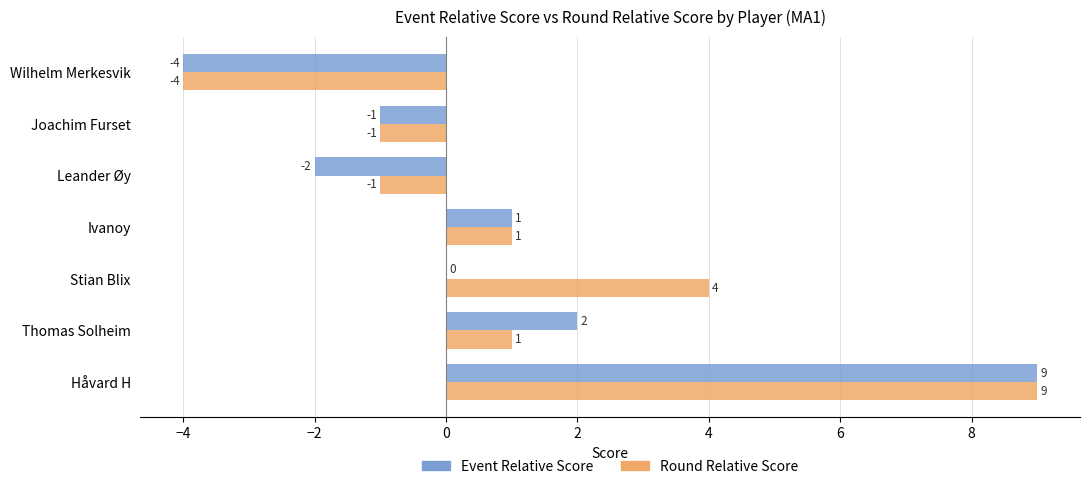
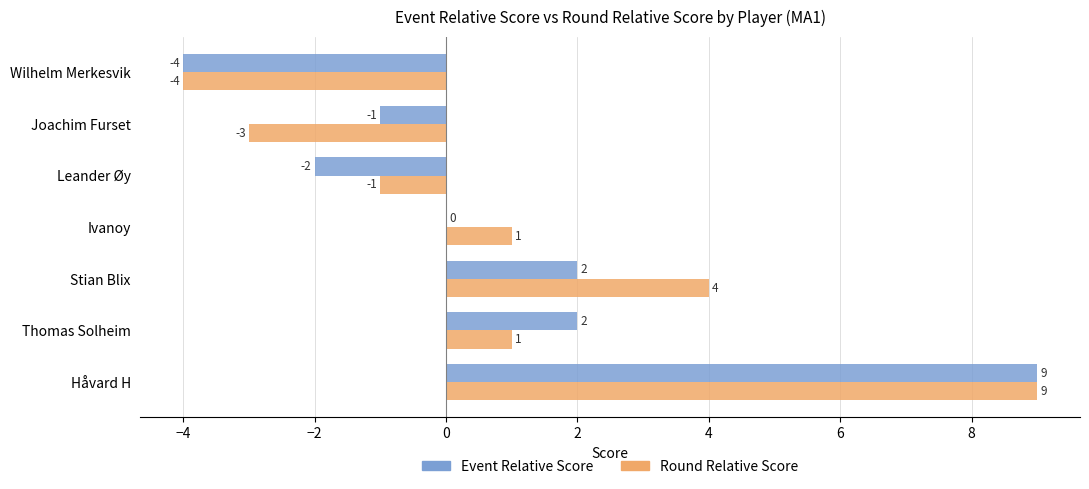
Round Relative Score, Joachim Furset: -1 -> -3
Event Relative Score, Ivanoy: 1 -> 0
Event Relative Score, Stian Blix: 0 -> 2
